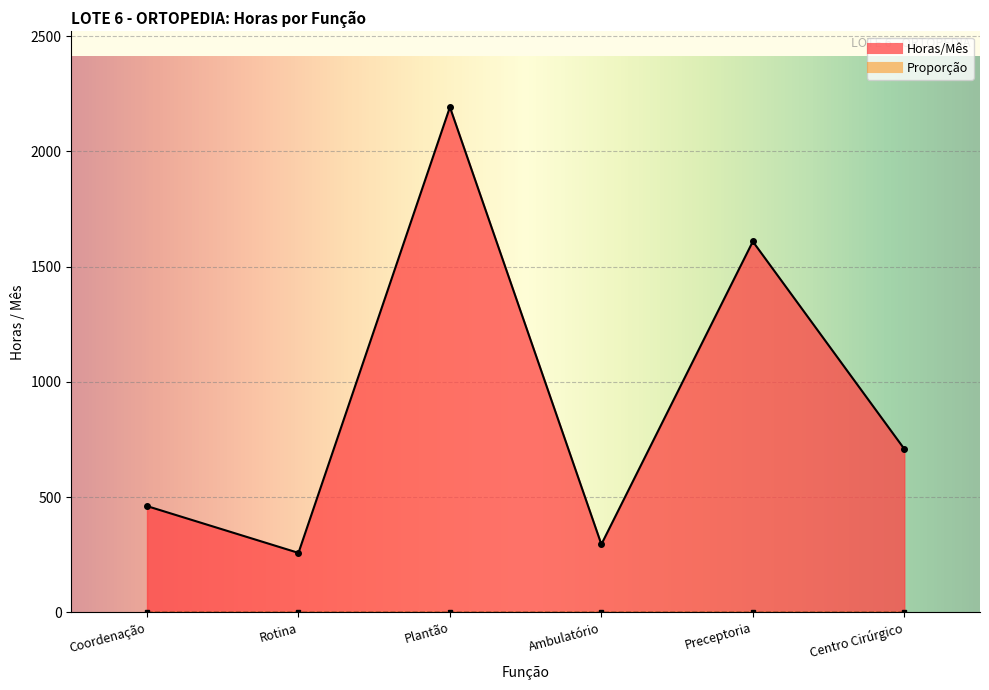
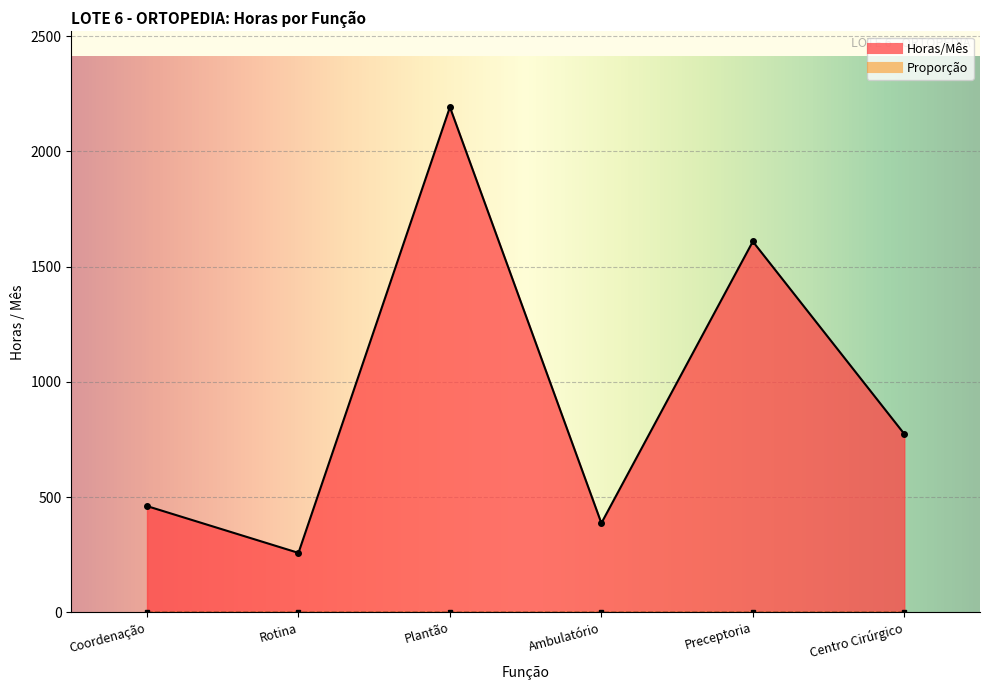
Horas/Mês, Ambulatório: 300 -> 390
Horas/Mês, Centro Cirúrgico: 710 -> 770
